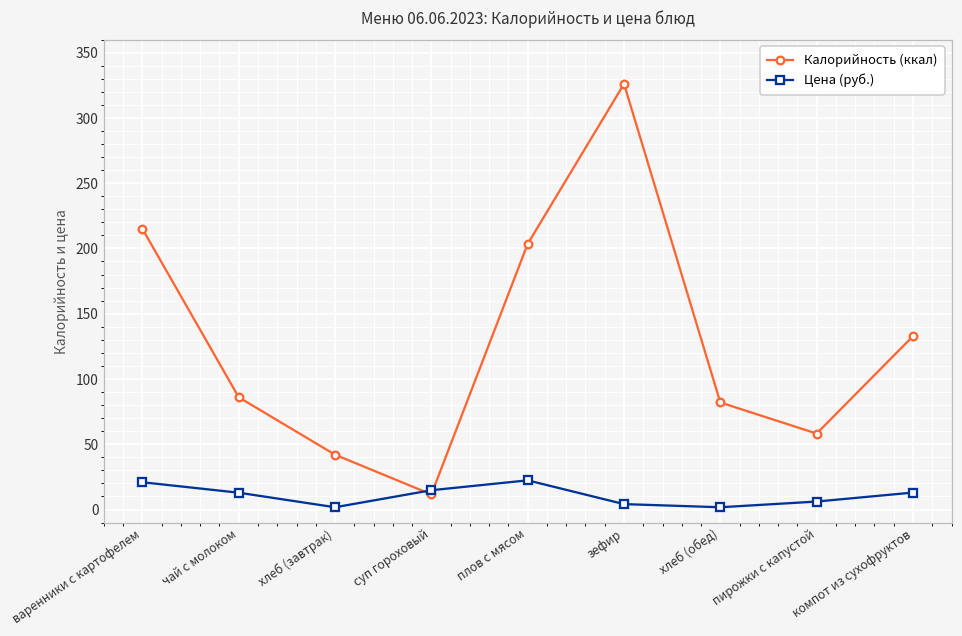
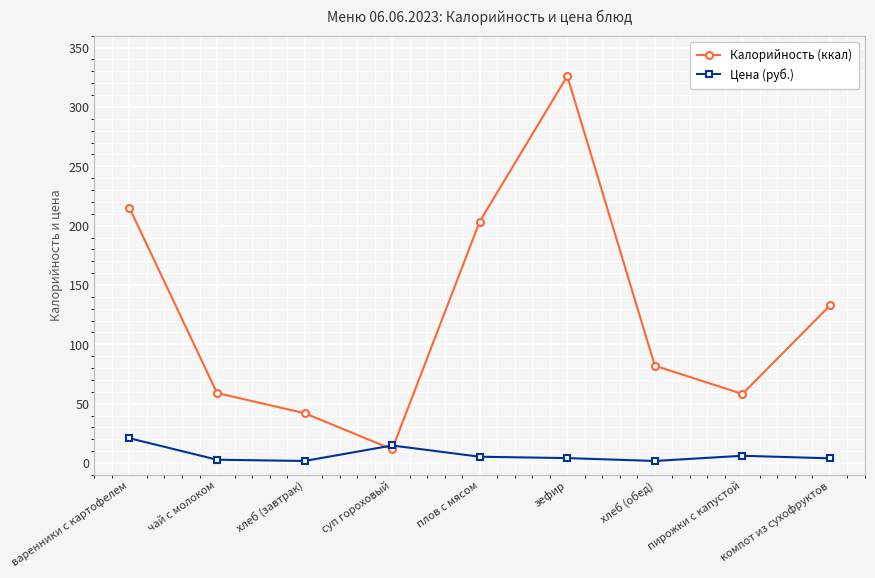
Калорийность (ккал), чай с молоком: 86 -> 59
Цена (руб.), чай с молоком: 13 -> 3
Цена (руб.), плов с мясом: 22 -> 5
Цена (руб.), компот из сухофруктов: 13 -> 4
